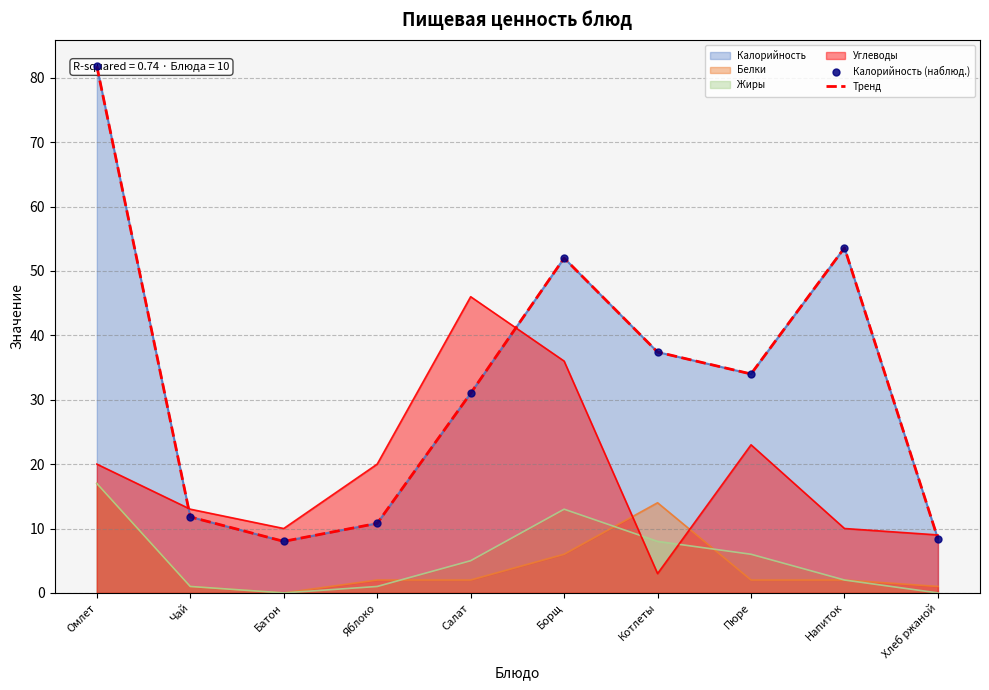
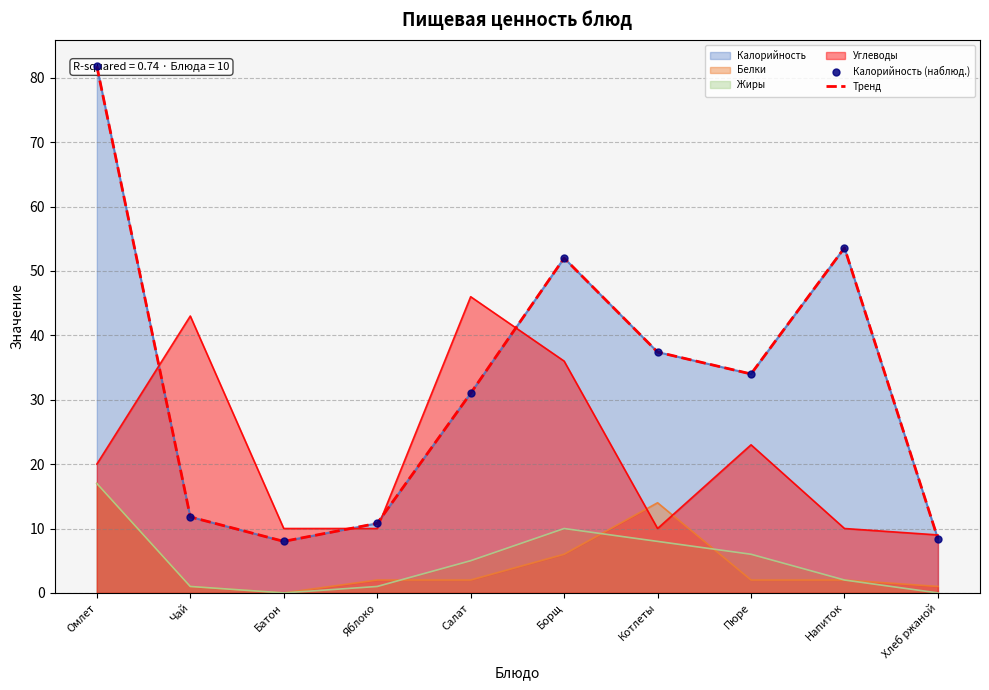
Углеводы, Чай: 13 -> 43
Углеводы, Яблоко: 20 -> 10
Жиры, Борщ: 13 -> 10
Углеводы, Котлеты: 3 -> 10
